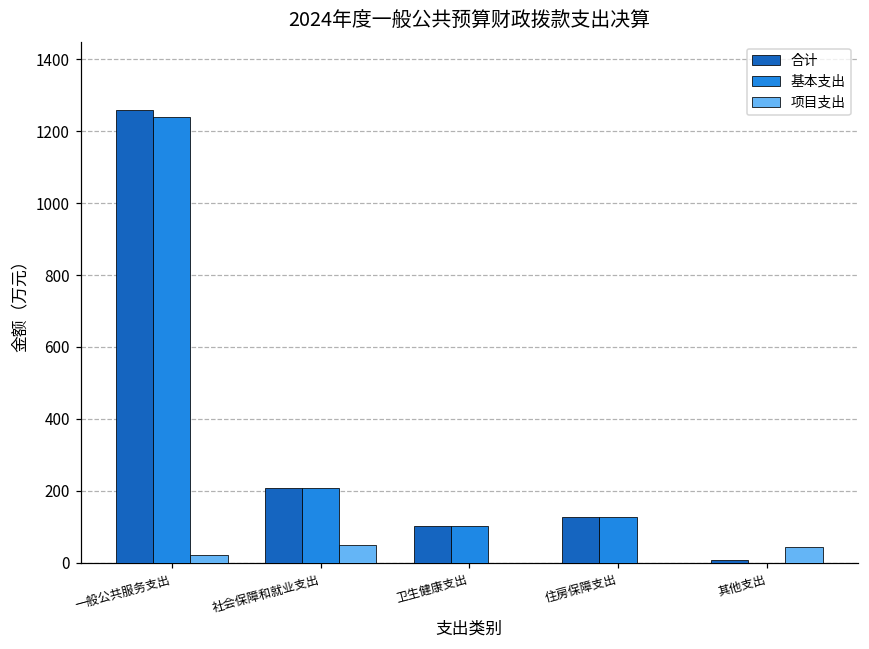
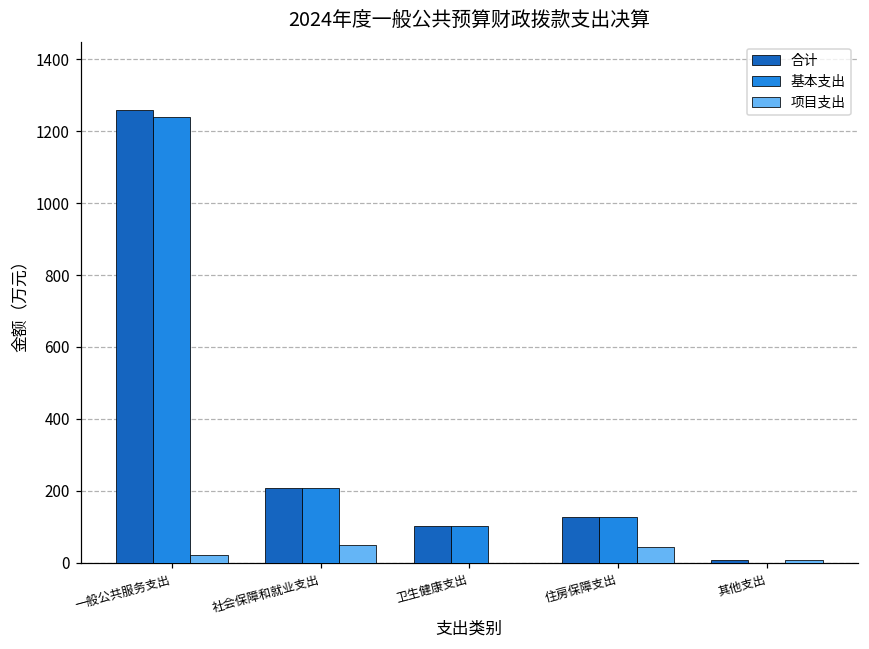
项目支出, 住房保障支出: 0 -> 40
项目支出, 其他支出: 40 -> 10
